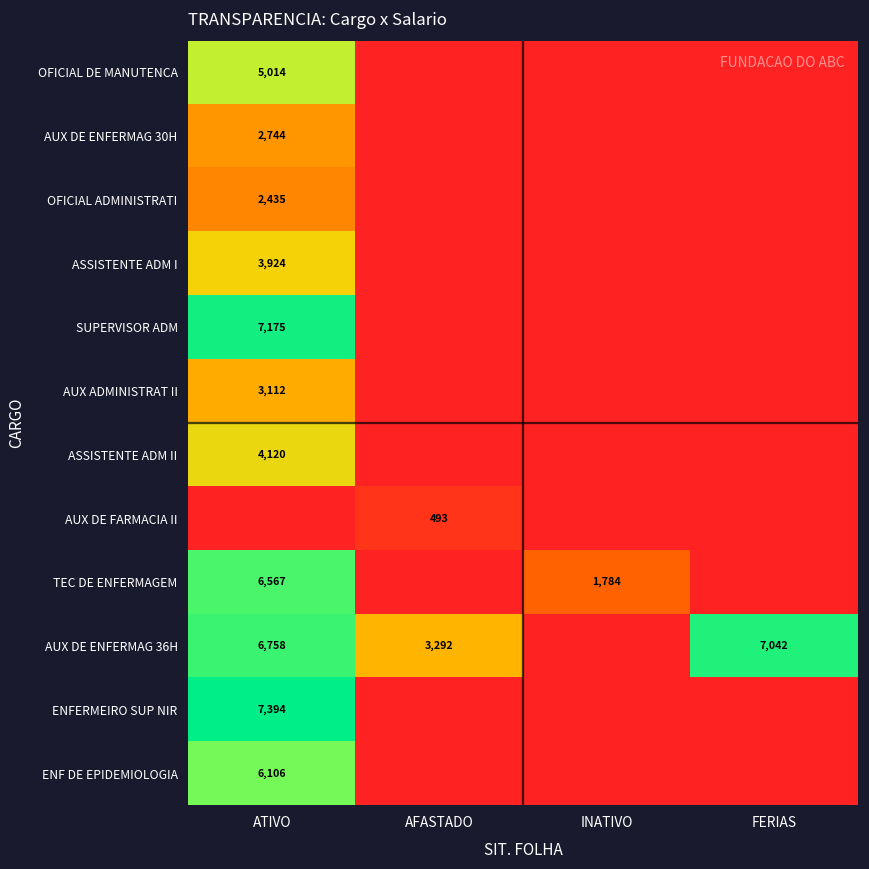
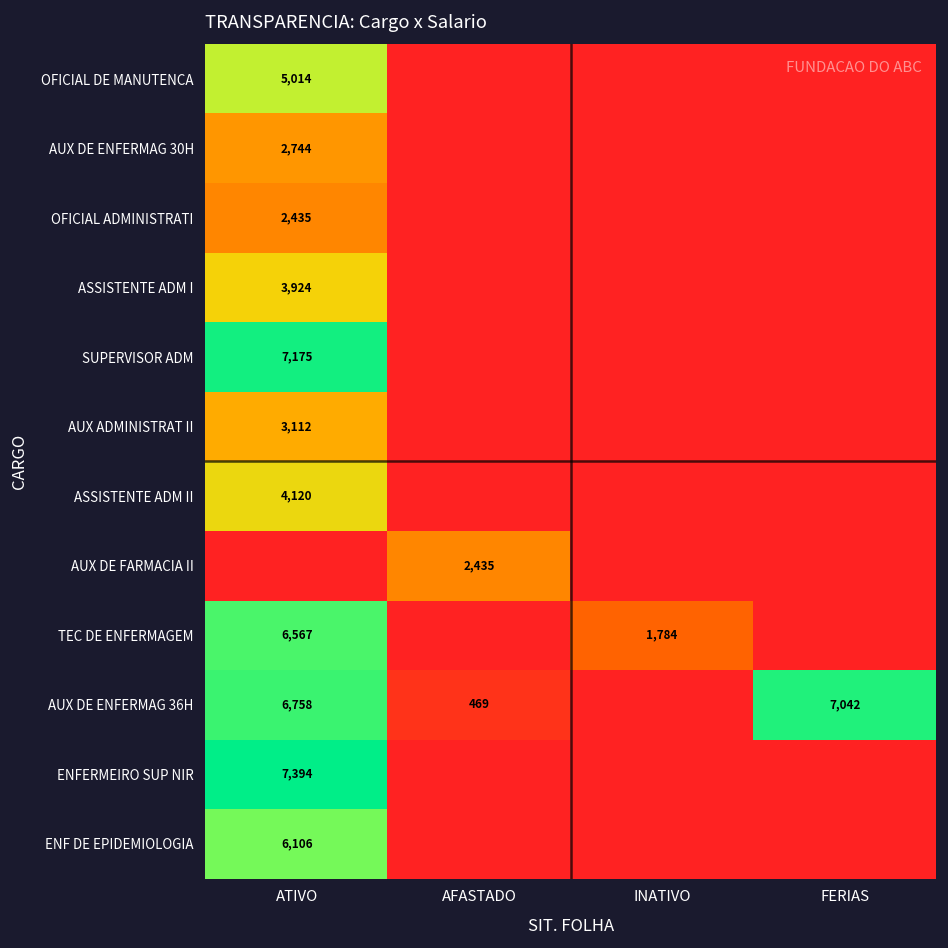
AUX DE FARMACIA II, AFASTADO: 493 -> 2,435
AUX DE ENFERMAG 36H, AFASTADO: 3,292 -> 469
